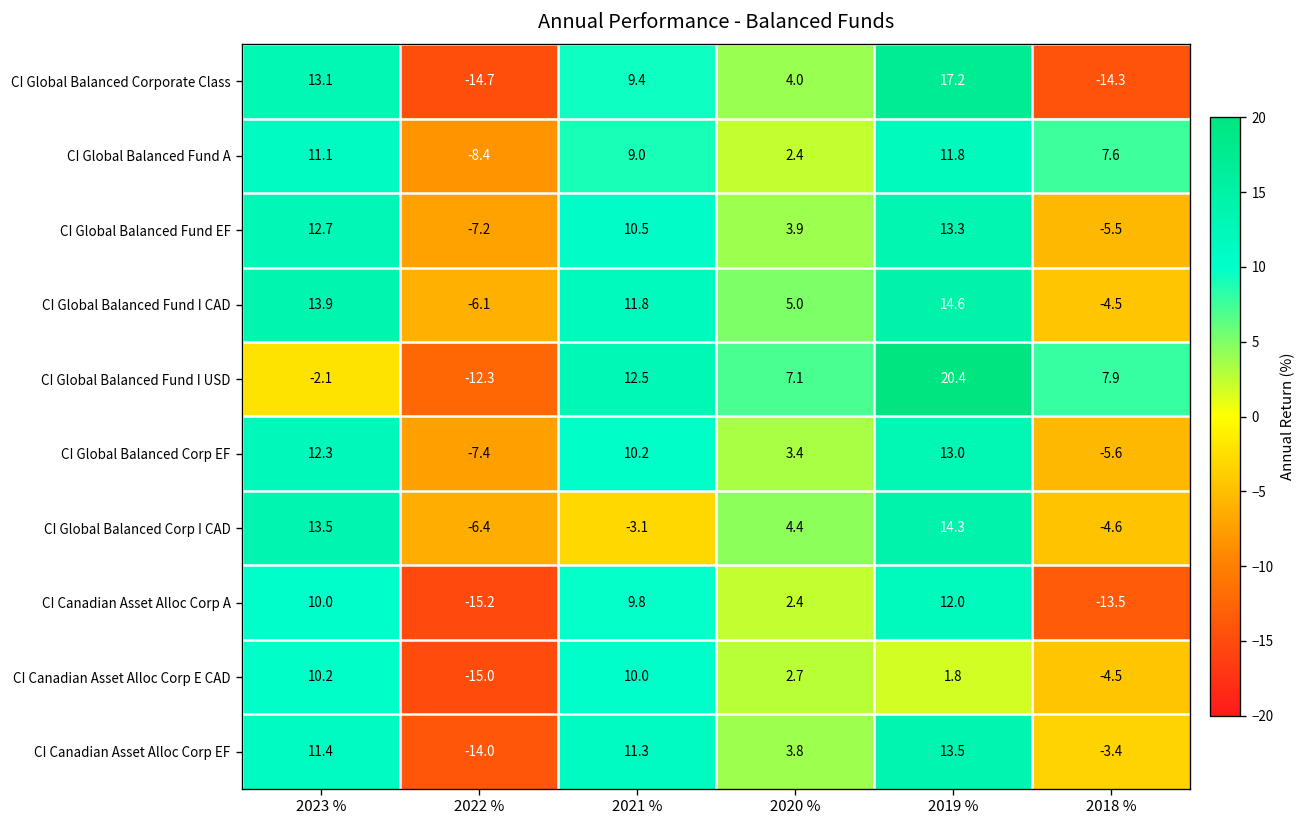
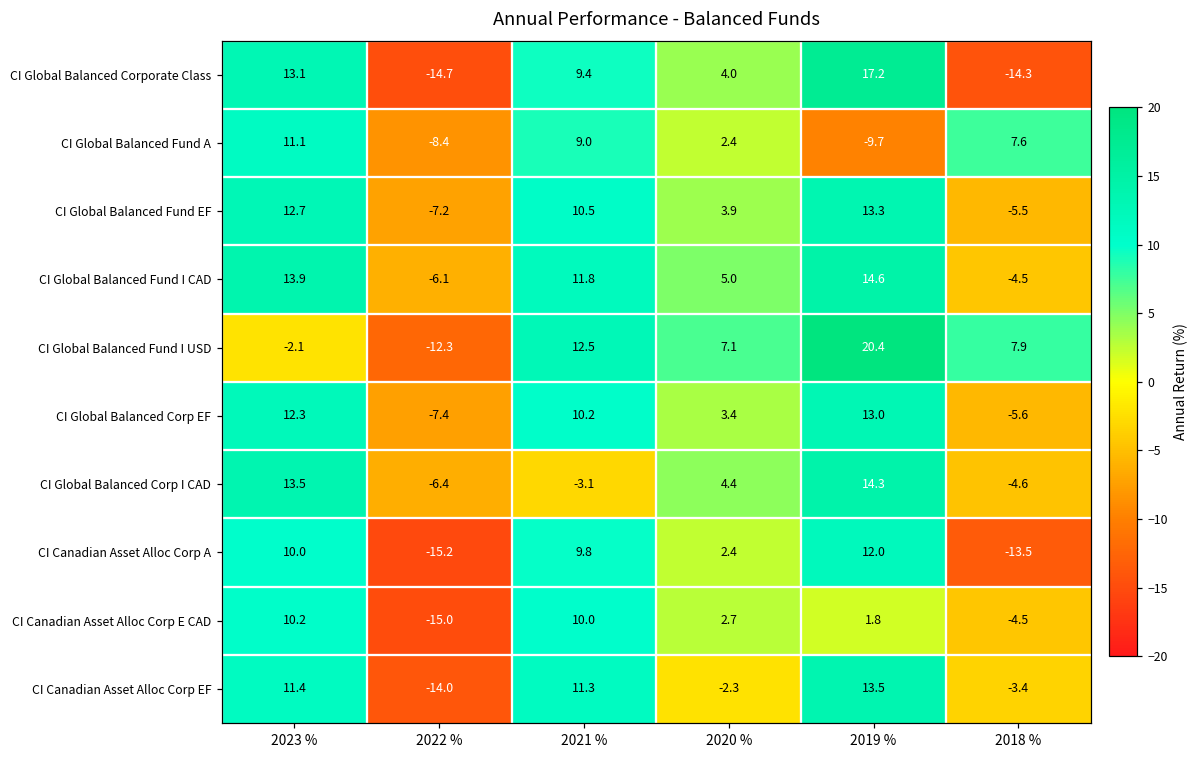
CI Global Balanced Fund A, 2019 %: 11.8 -> -9.7
CI Canadian Asset Alloc Corp EF, 2020 %: 3.8 -> -2.3
